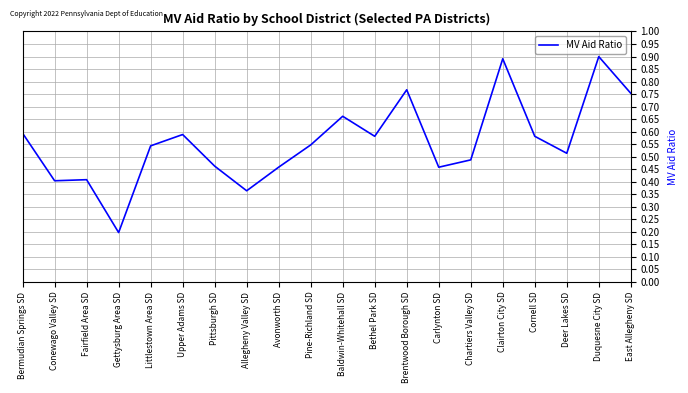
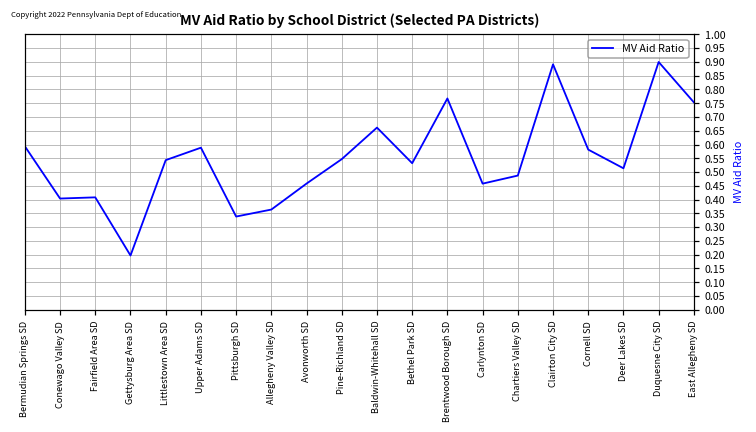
Pittsburgh SD: 0.46 -> 0.34
Bethel Park SD: 0.58 -> 0.53
